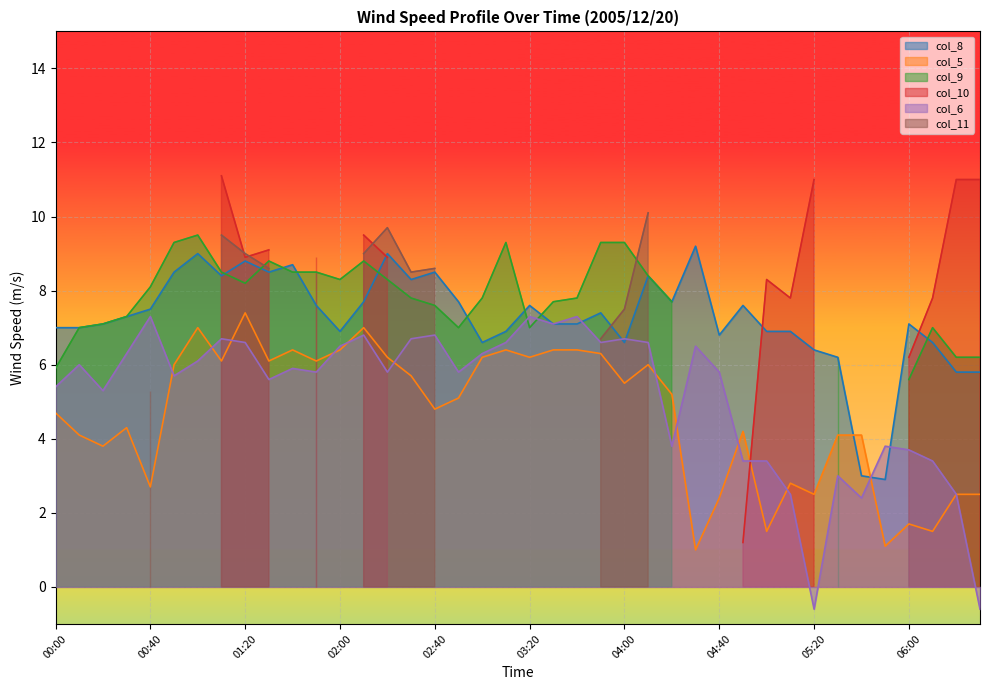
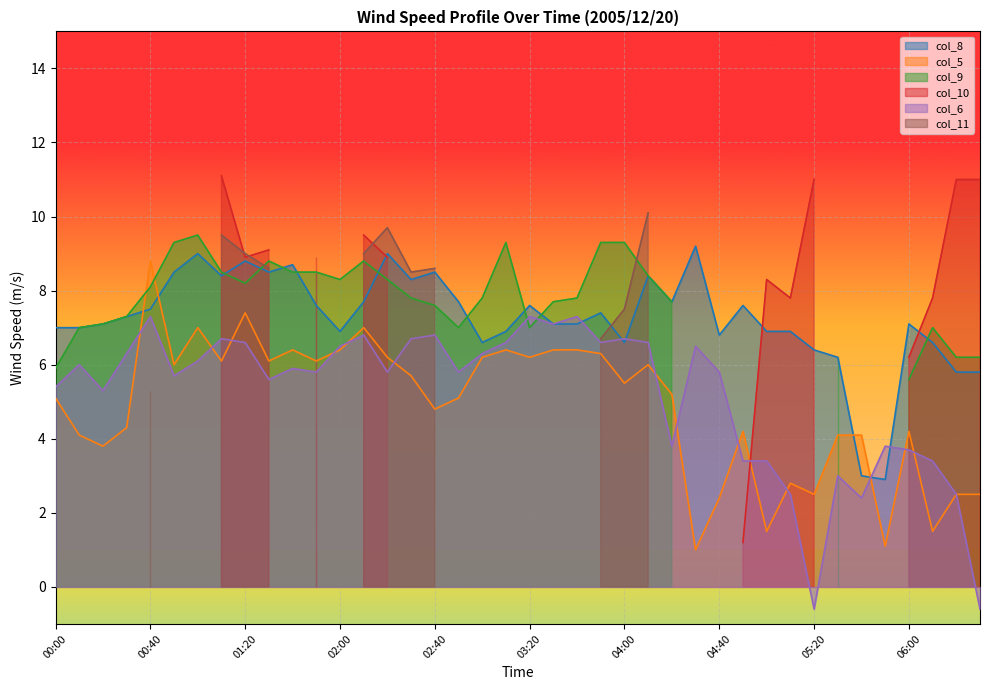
col_5, 00:00: 4.7 -> 5.1
col_5, 00:40: 2.7 -> 8.8
col_5, 06:00: 1.7 -> 4.2
